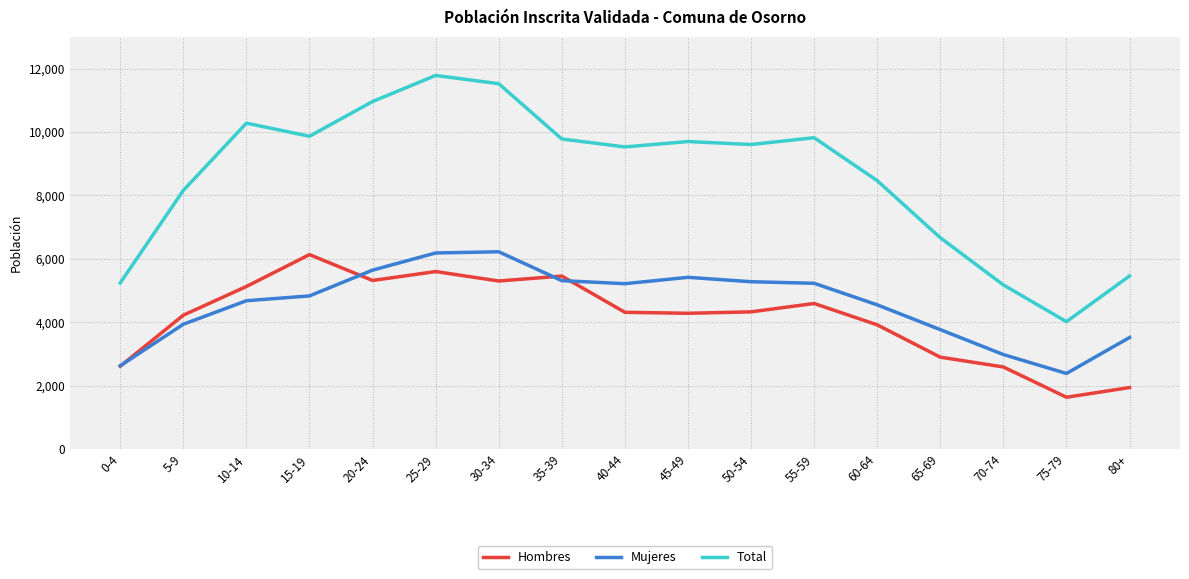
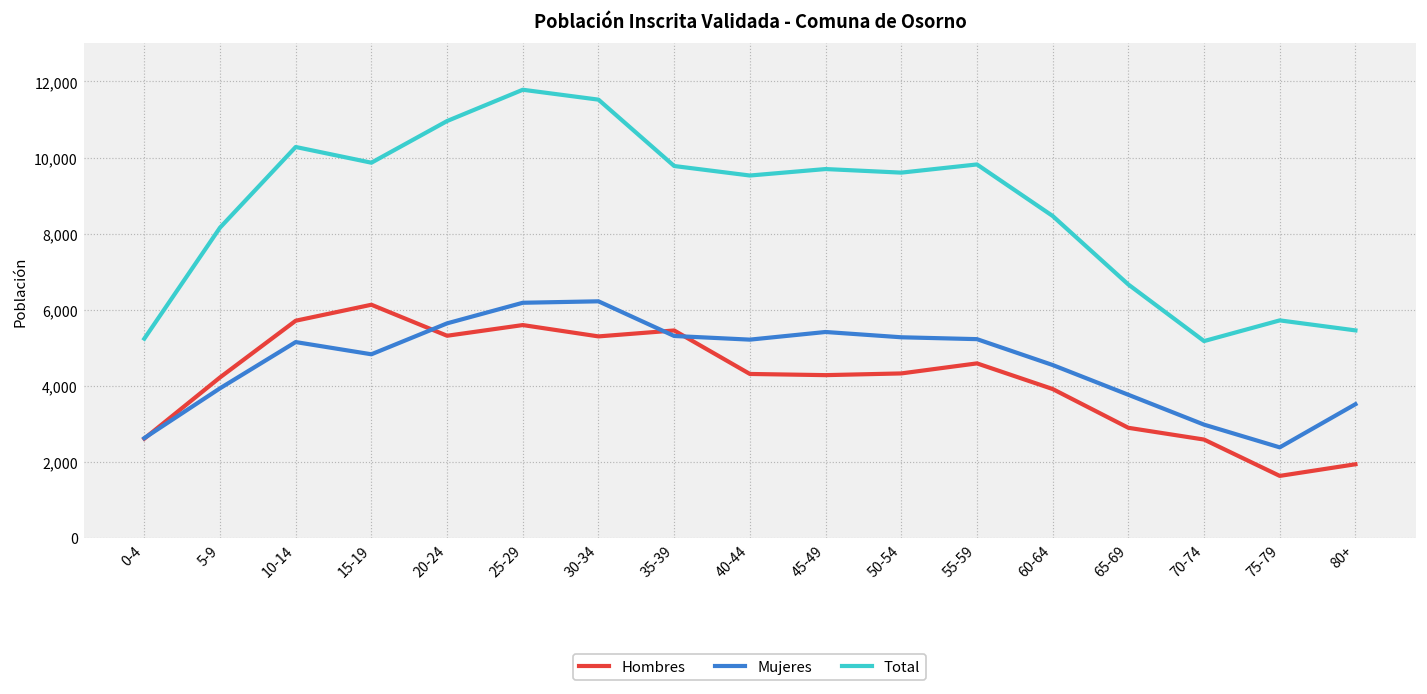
Hombres, 10-14: 5,100 -> 5,700
Mujeres, 10-14: 4,700 -> 5,200
Total, 75-79: 4,000 -> 5,700
